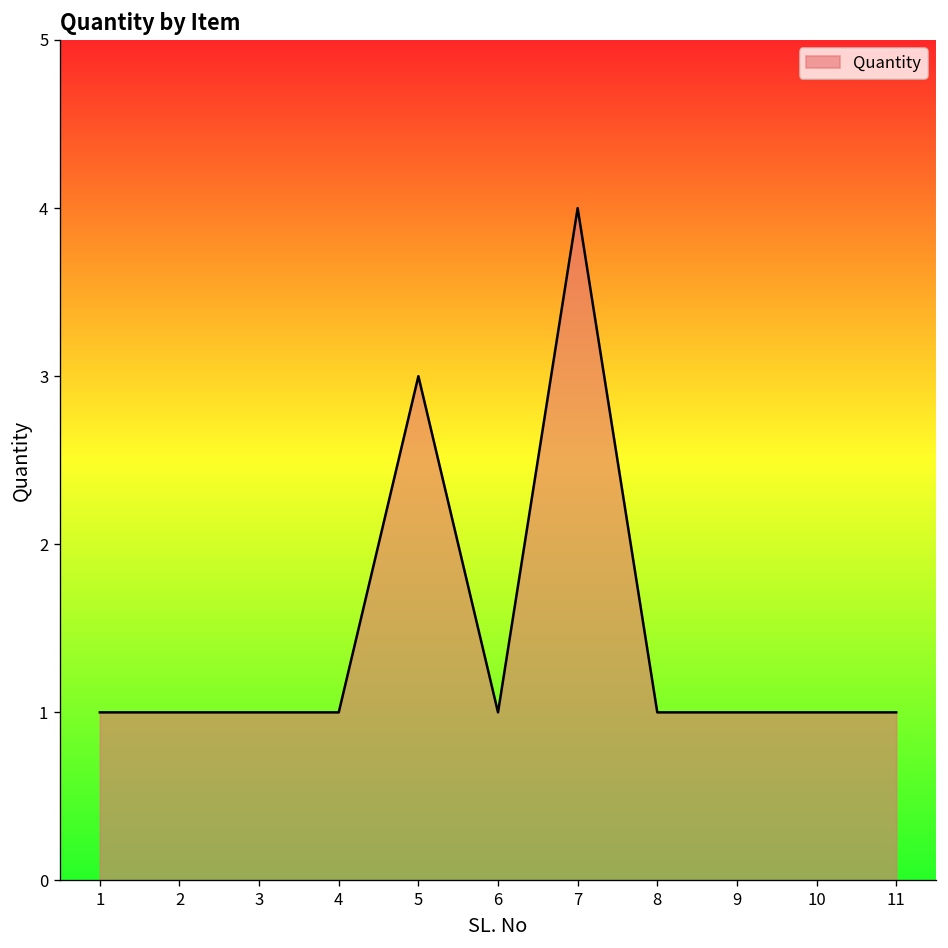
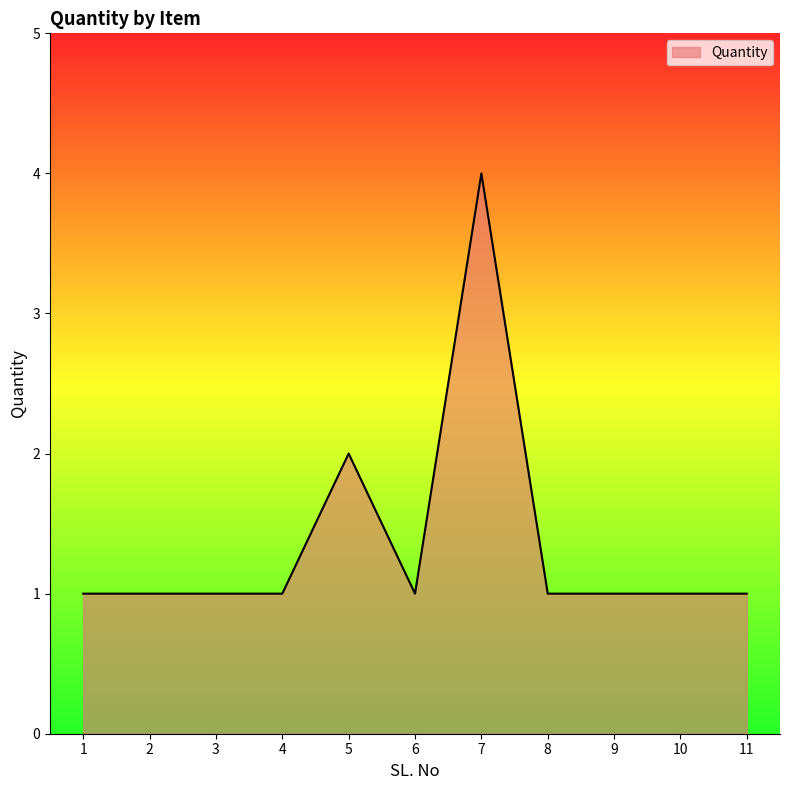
5: 3 -> 2
